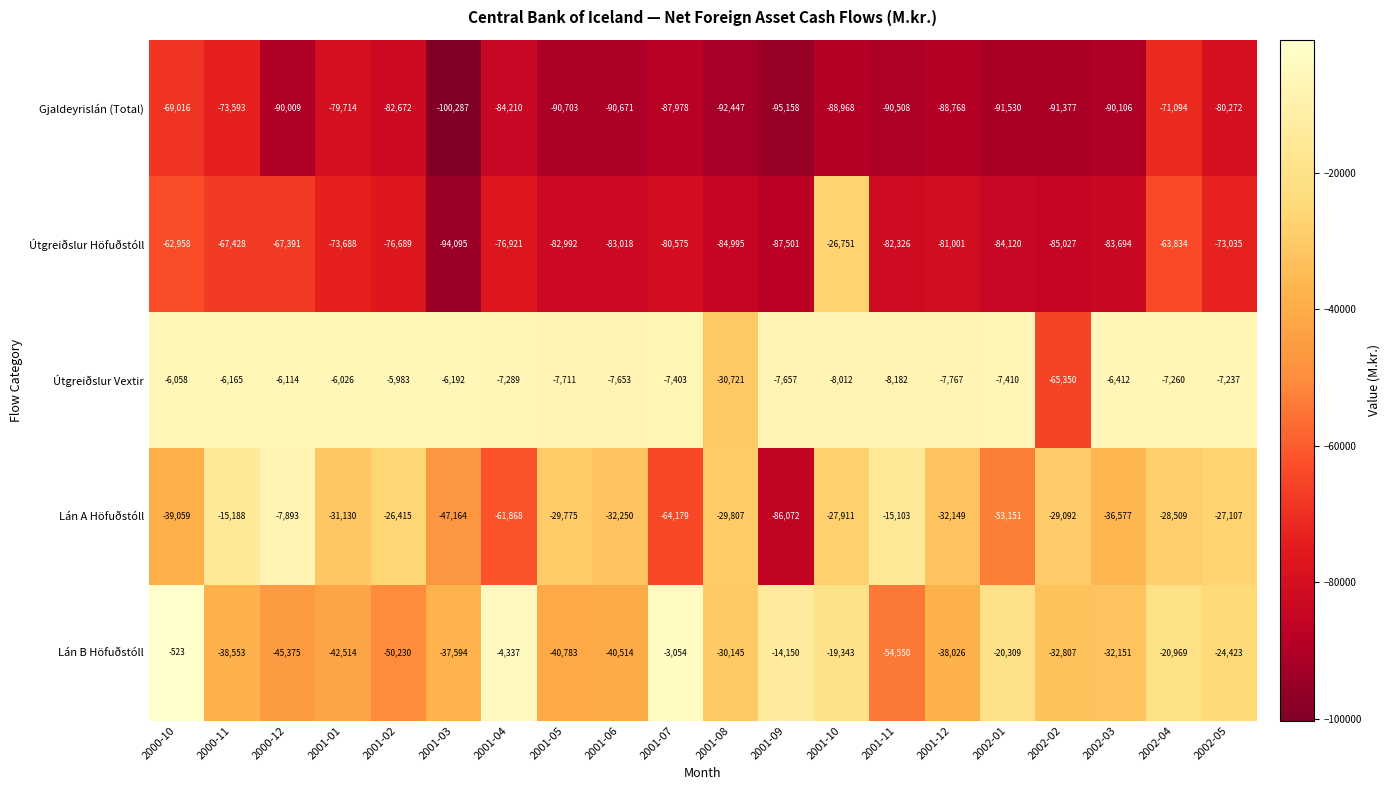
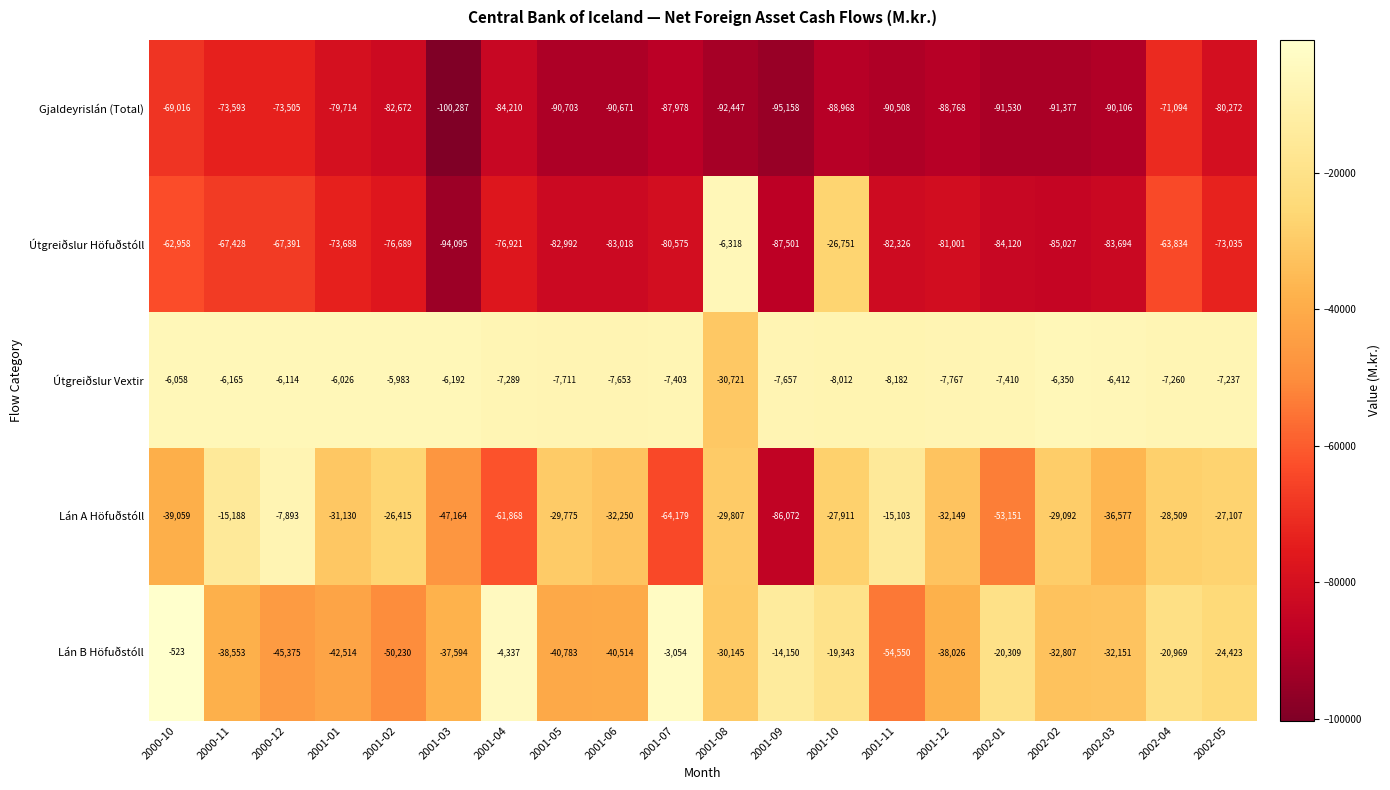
Gjaldeyrislán (Total), 2000-12: -90,009 -> -73,505
Útgreiðslur Höfuðstóll, 2001-08: -84,995 -> -6,318
Útgreiðslur Vextir, 2002-02: -65,350 -> -6,350
